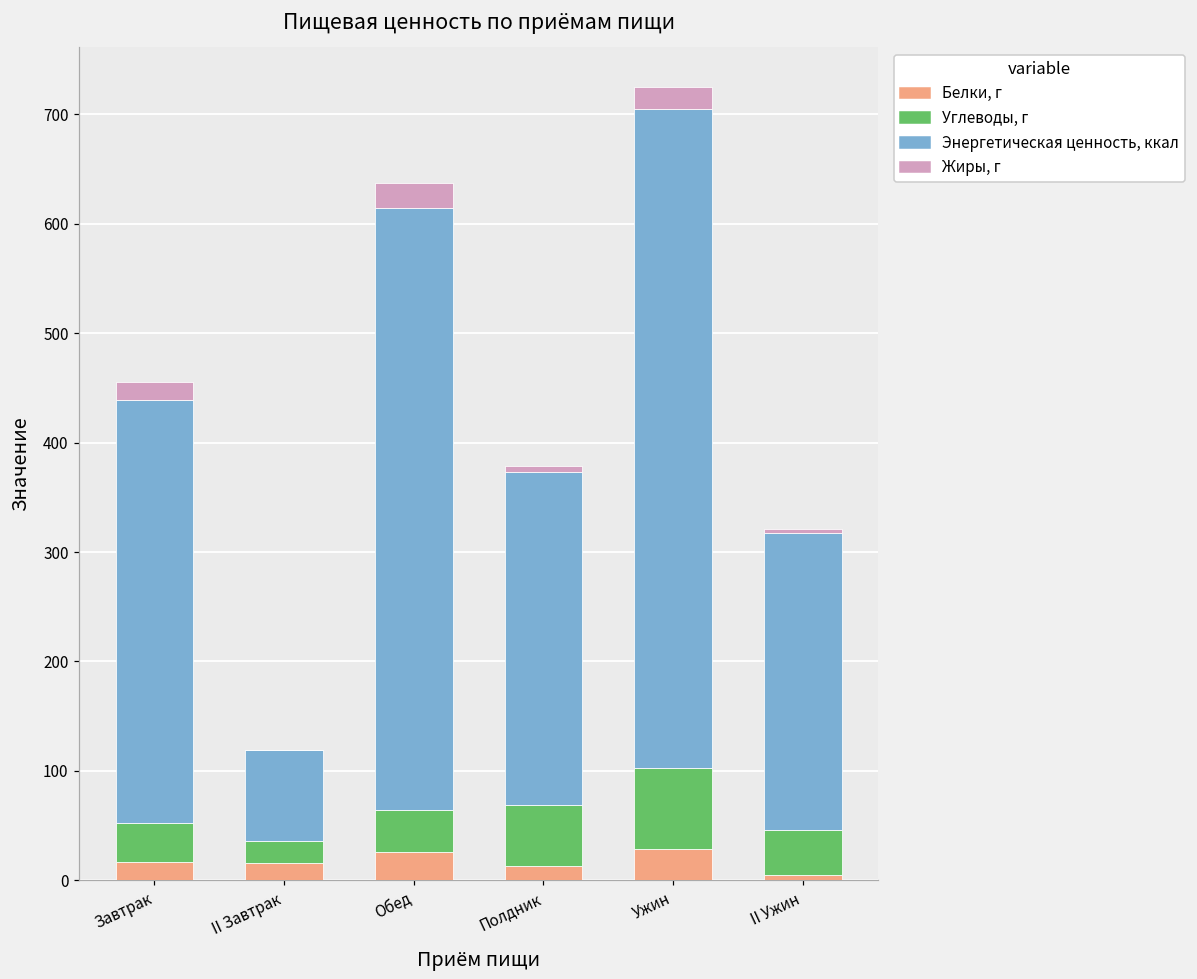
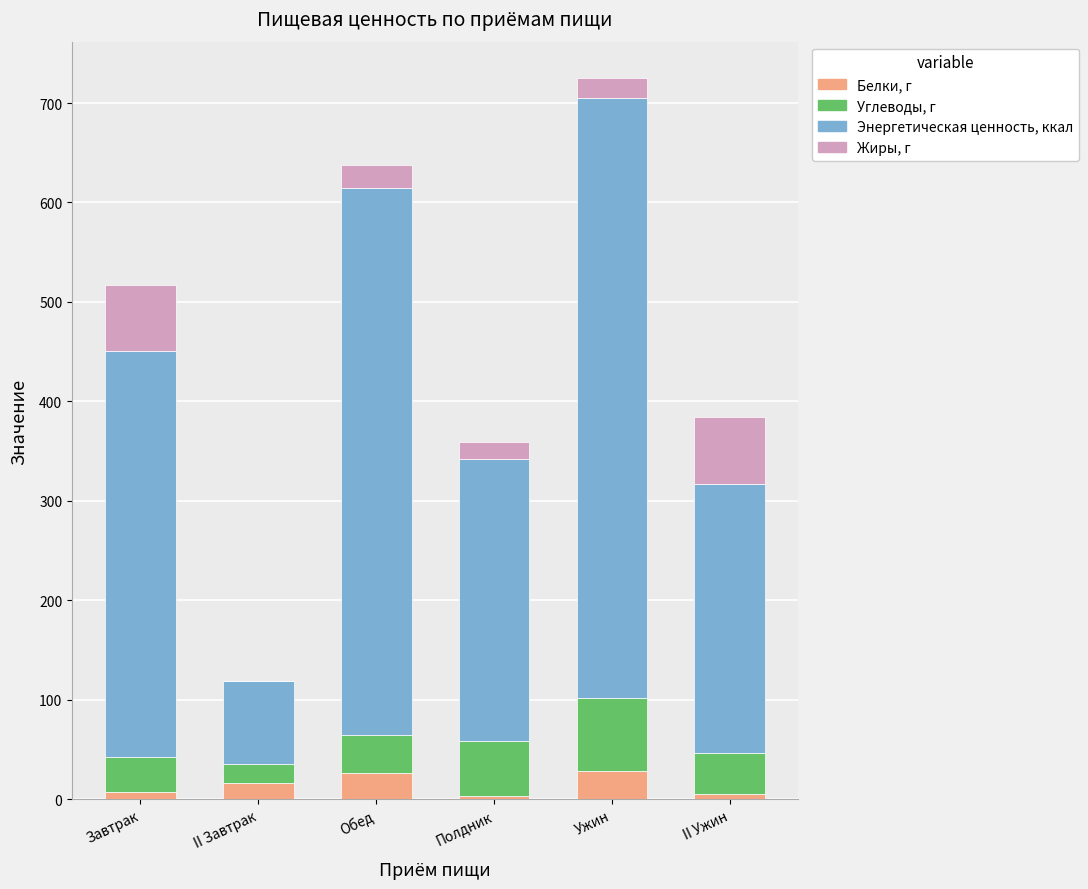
Белки, г, Завтрак: 20 -> 10
Энергетическая ценность, ккал, Завтрак: 390 -> 410
Жиры, г, Завтрак: 20 -> 70
Белки, г, Полдник: 10 -> 0
Энергетическая ценность, ккал, Полдник: 300 -> 280
Жиры, г, Полдник: 10 -> 20
Жиры, г, II Ужин: 0 -> 70
